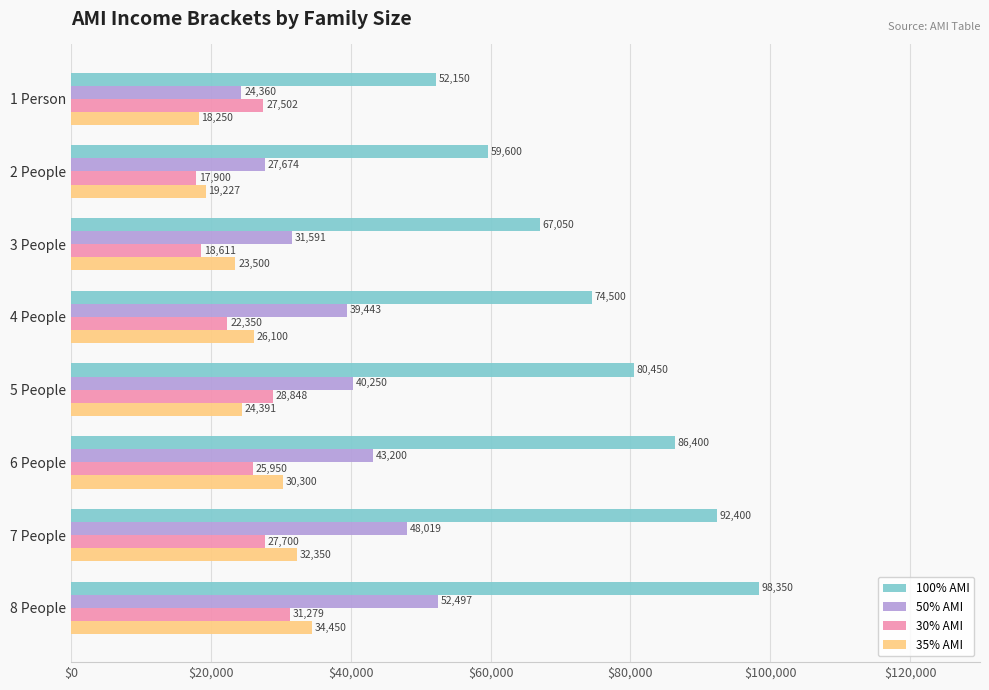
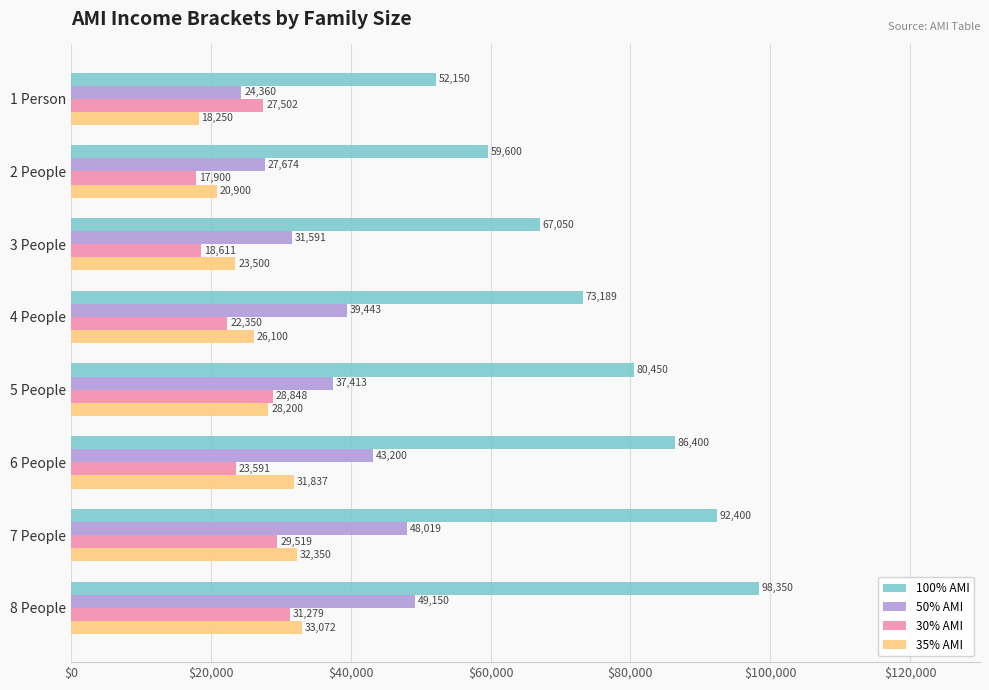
35% AMI, 2 People: 19,227 -> 20,900
100% AMI, 4 People: 74,500 -> 73,189
50% AMI, 5 People: 40,250 -> 37,413
35% AMI, 5 People: 24,391 -> 28,200
30% AMI, 6 People: 25,950 -> 23,591
35% AMI, 6 People: 30,300 -> 31,837
30% AMI, 7 People: 27,700 -> 29,519
50% AMI, 8 People: 52,497 -> 49,150
35% AMI, 8 People: 34,450 -> 33,072
